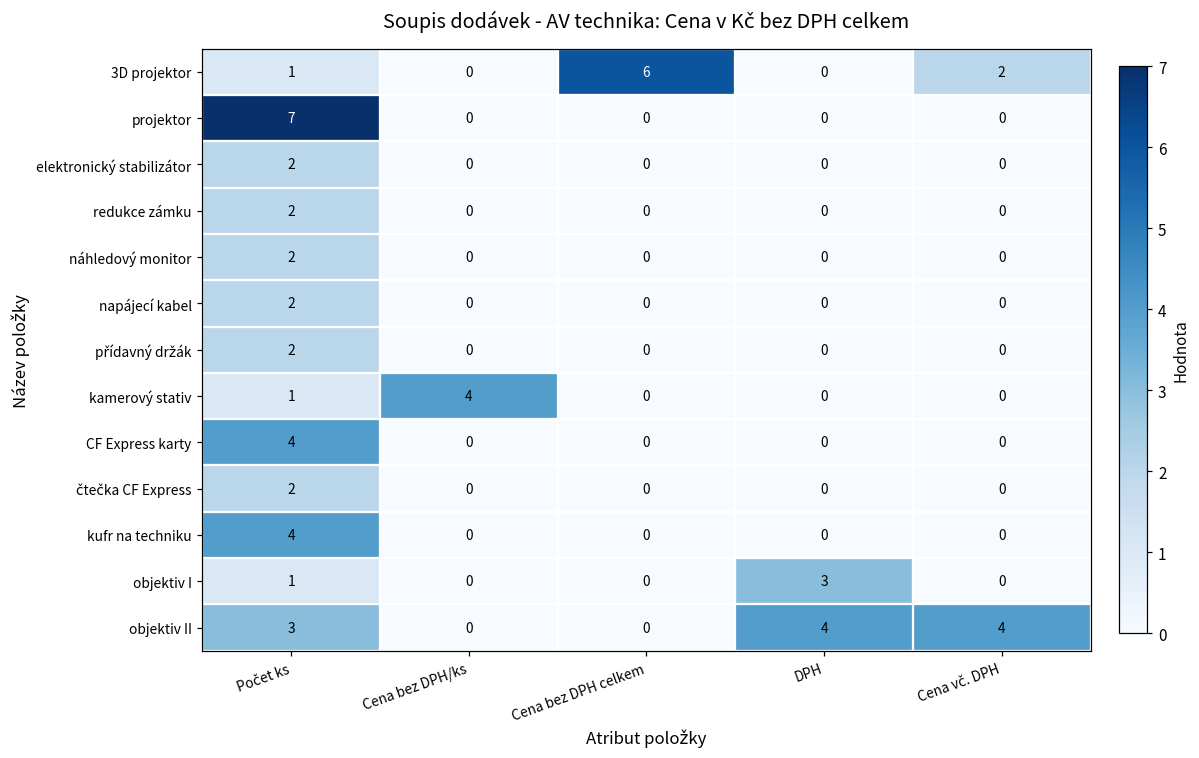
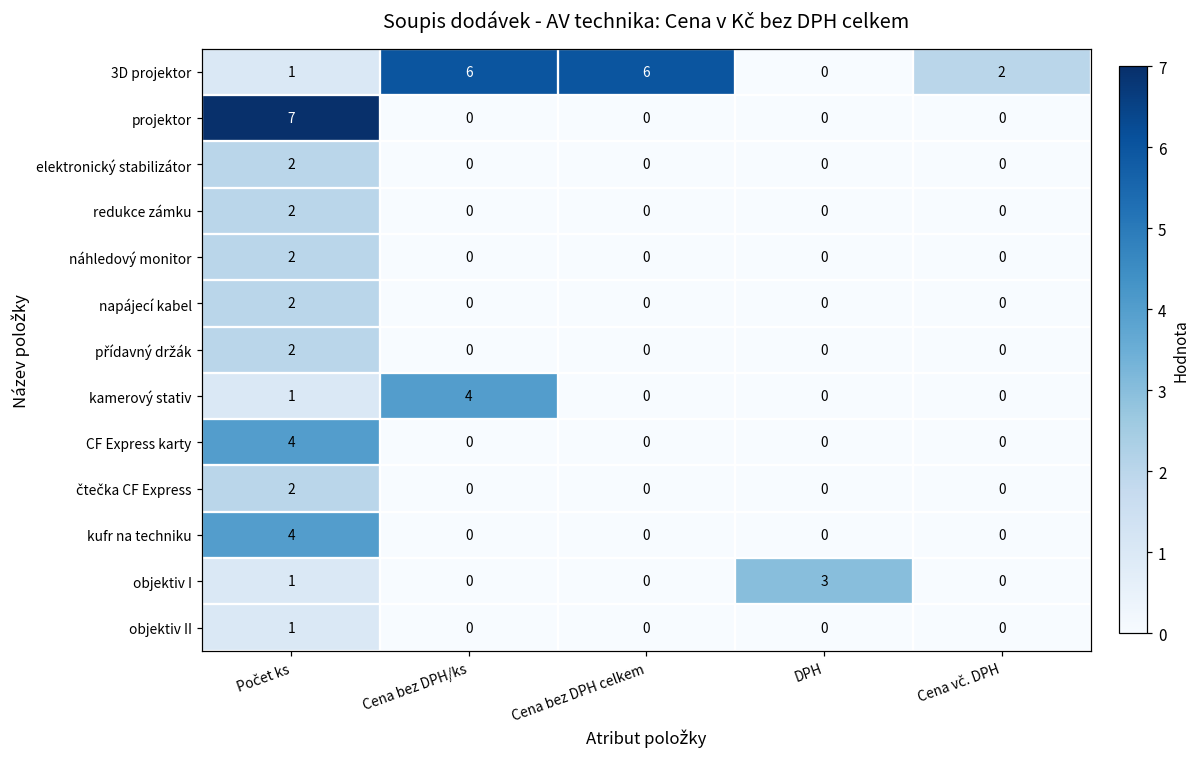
3D projektor, Cena bez DPH/ks: 0 -> 6
objektiv II, Počet ks: 3 -> 1
objektiv II, DPH: 4 -> 0
objektiv II, Cena vč. DPH: 4 -> 0
